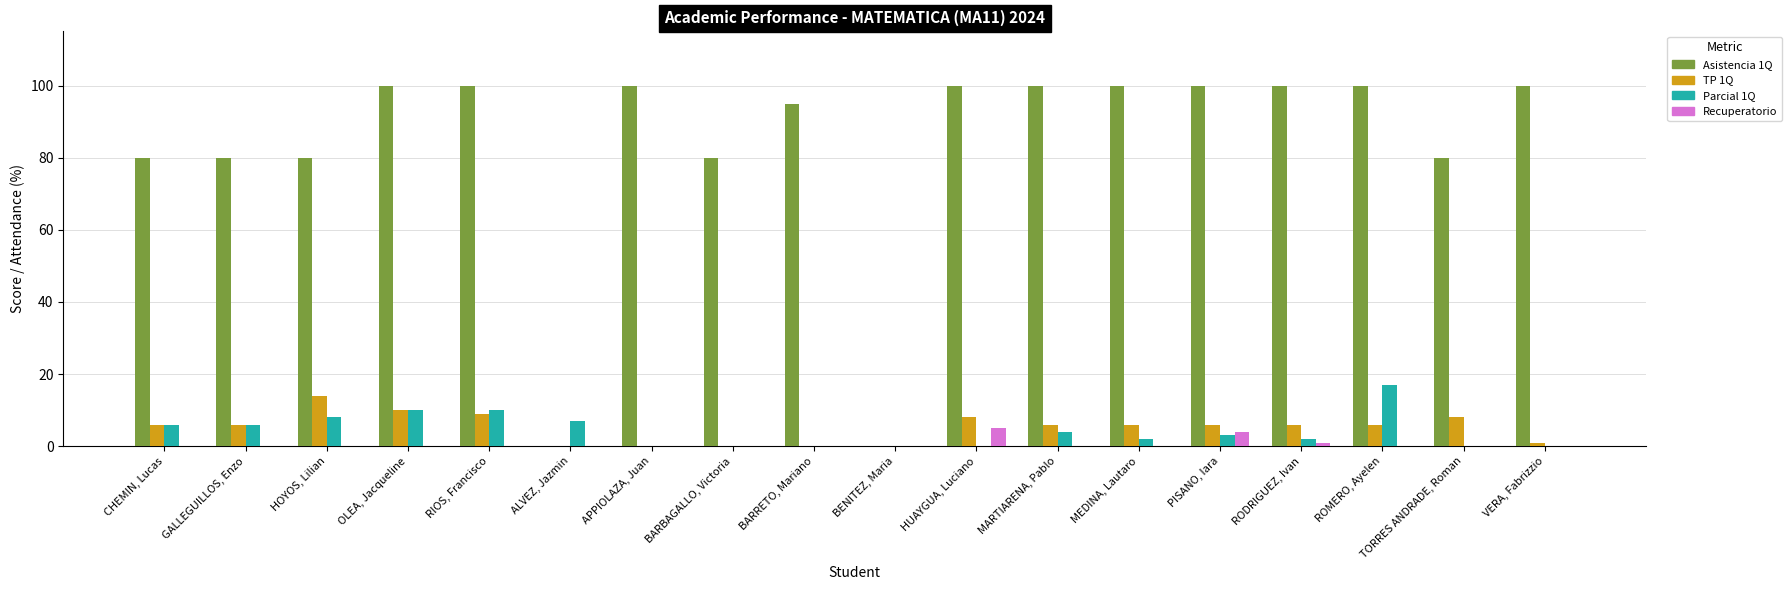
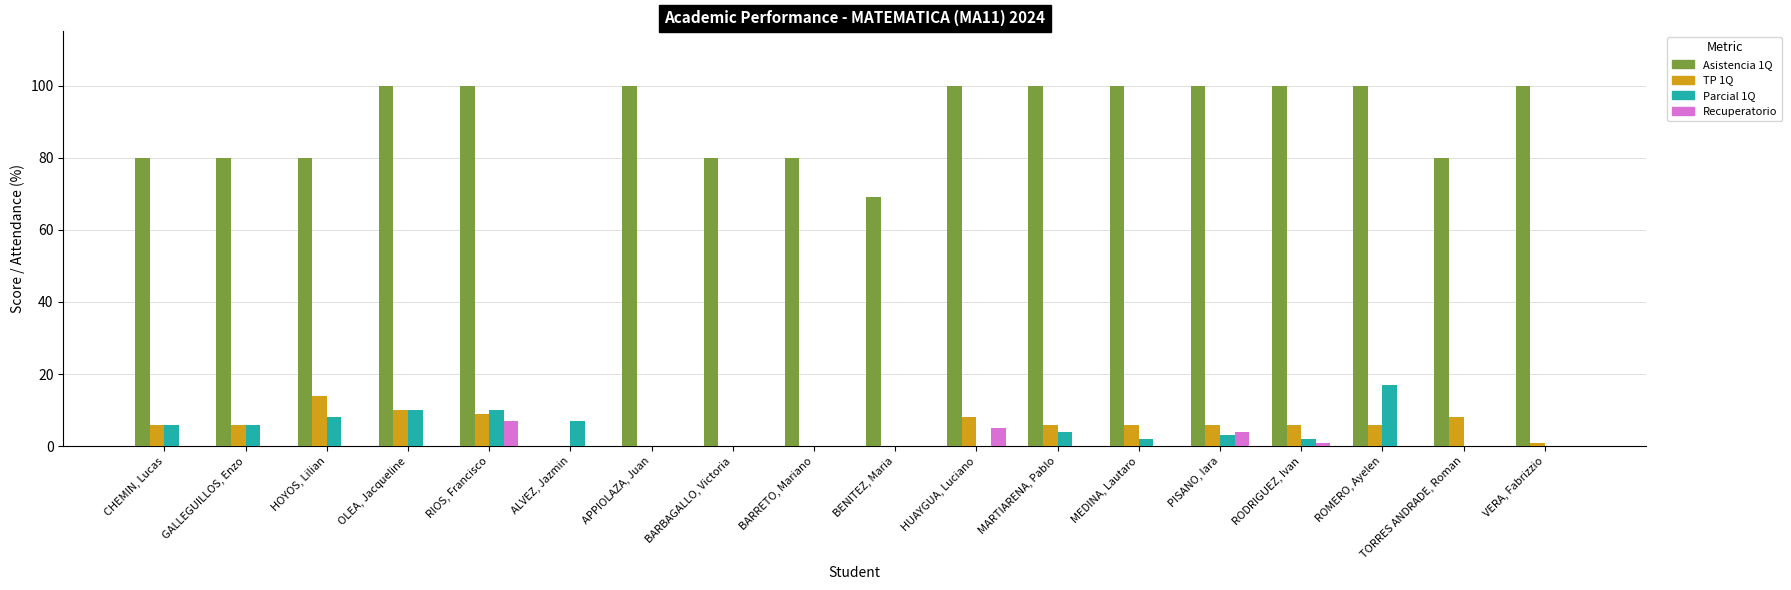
Recuperatorio, RIOS, Francisco: 0 -> 7
Asistencia 1Q, BARRETO, Mariano: 95 -> 80
Asistencia 1Q, BENITEZ, Maria: 0 -> 69
